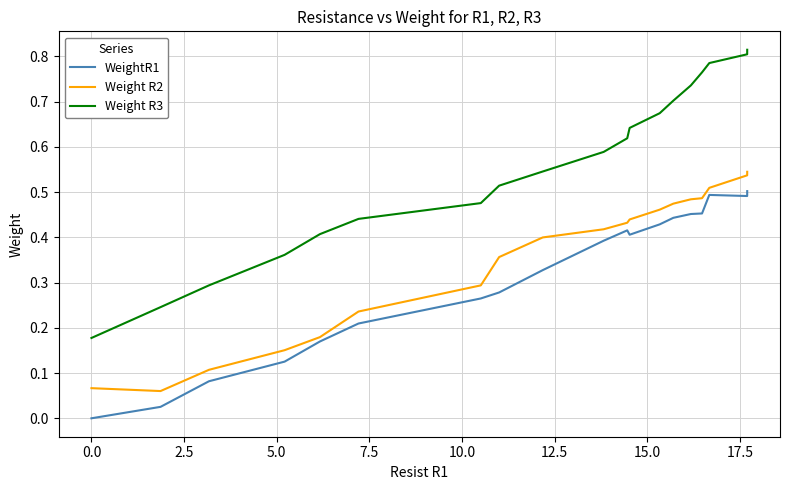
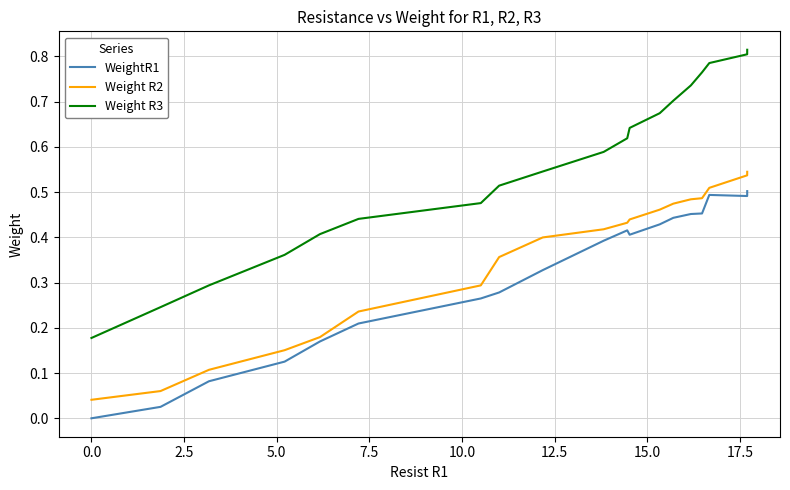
Weight R2, 0.0: 0.07 -> 0.04
